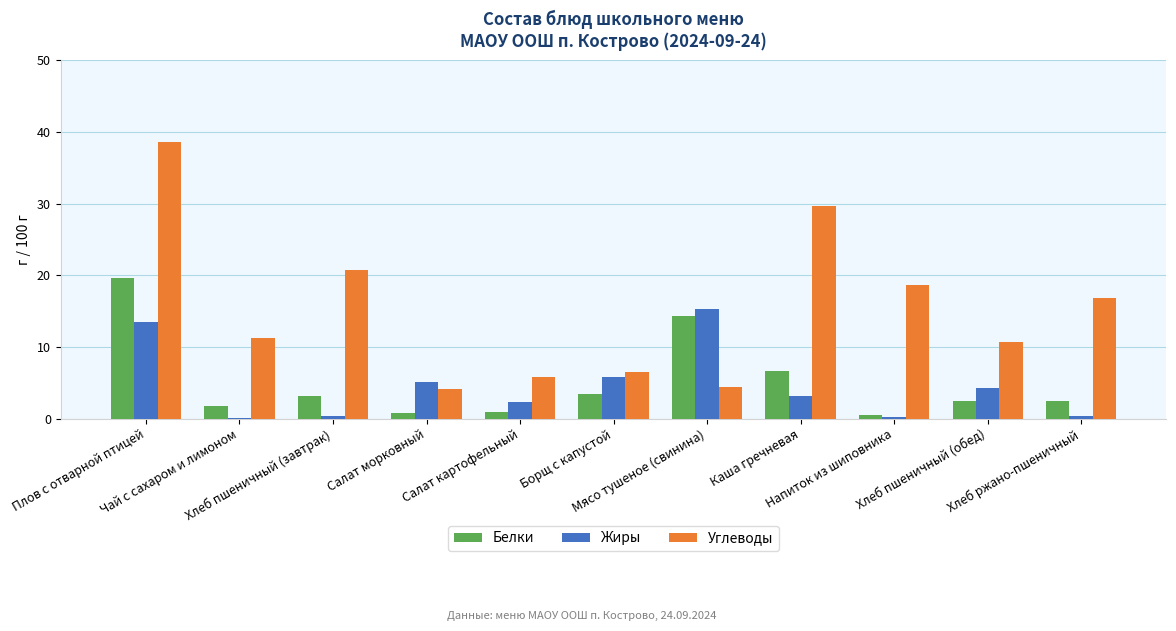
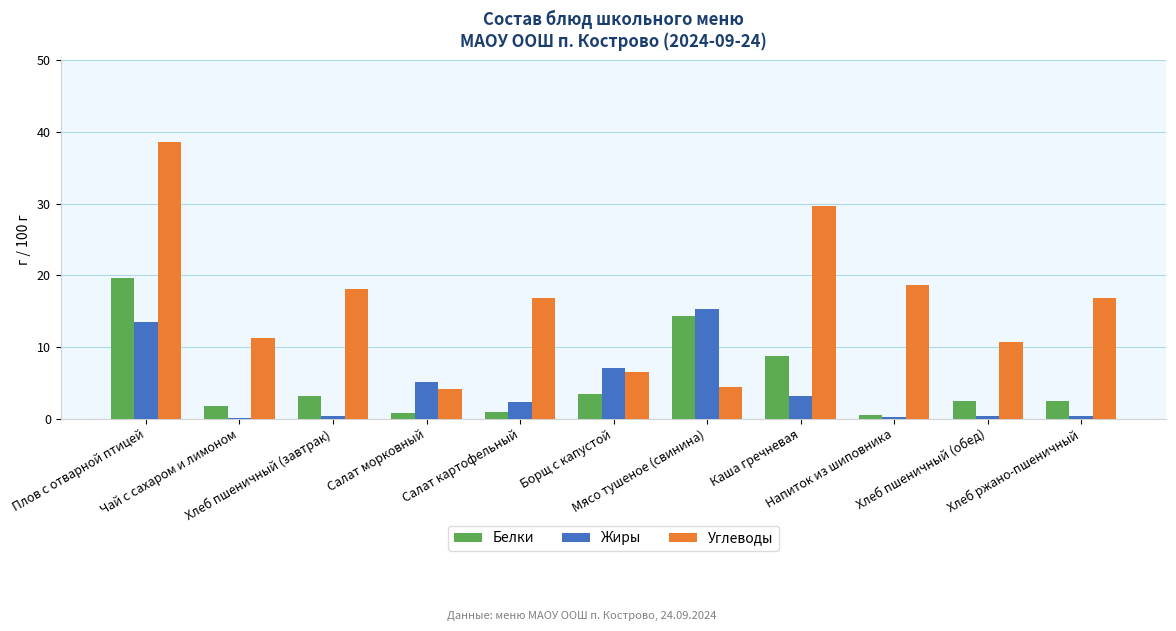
Углеводы, Хлеб пшеничный (завтрак): 21 -> 18
Углеводы, Салат картофельный: 6 -> 17
Жиры, Борщ с капустой: 6 -> 7
Белки, Каша гречневая: 7 -> 9
Жиры, Хлеб пшеничный (обед): 4 -> 0
